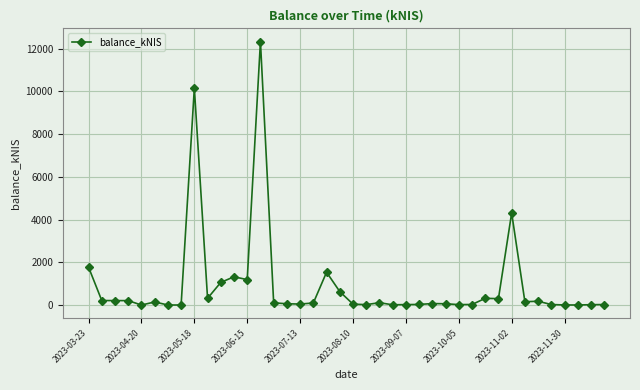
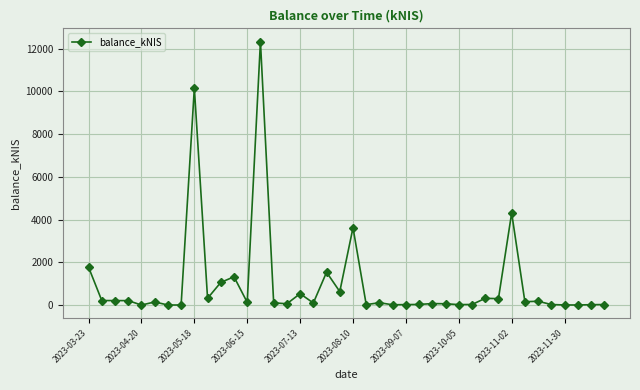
2023-06-15: 1200 -> 100
2023-07-13: 0 -> 500
2023-08-10: 0 -> 3600
